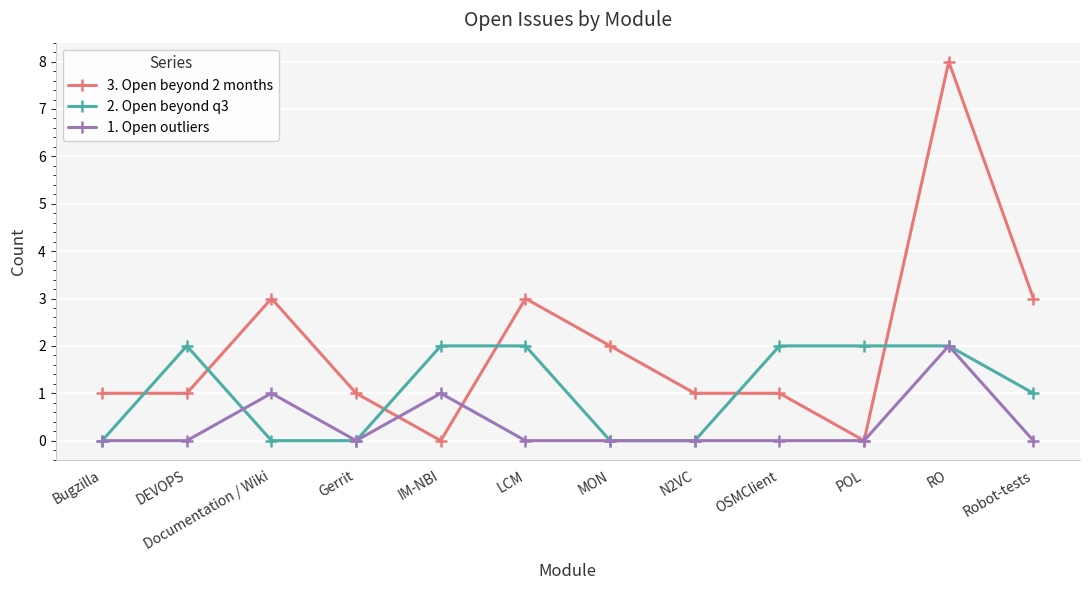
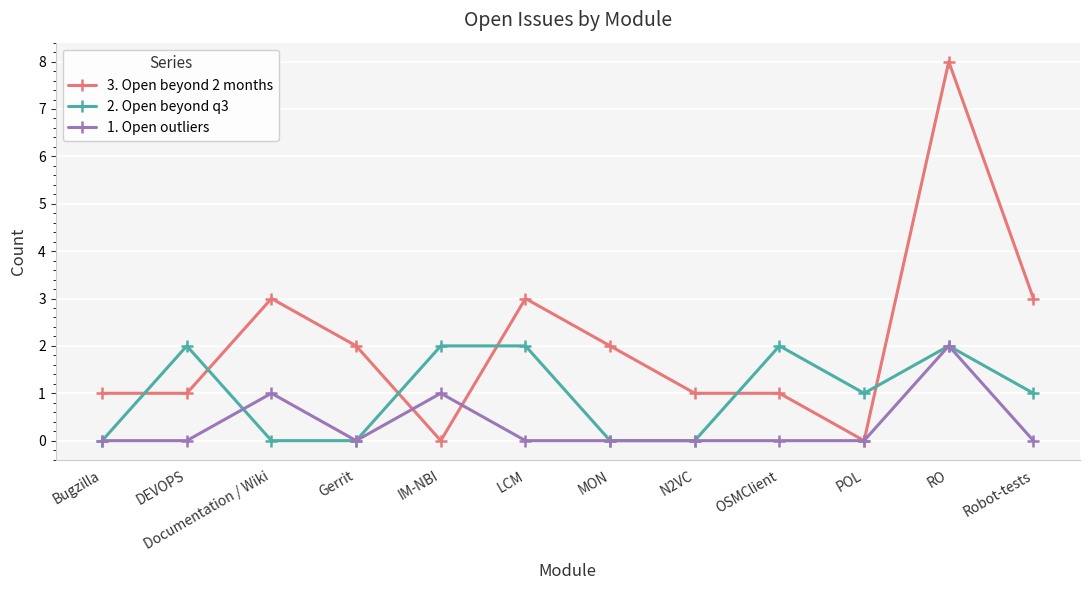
3. Open beyond 2 months, Gerrit: 1 -> 2
2. Open beyond q3, POL: 2 -> 1
